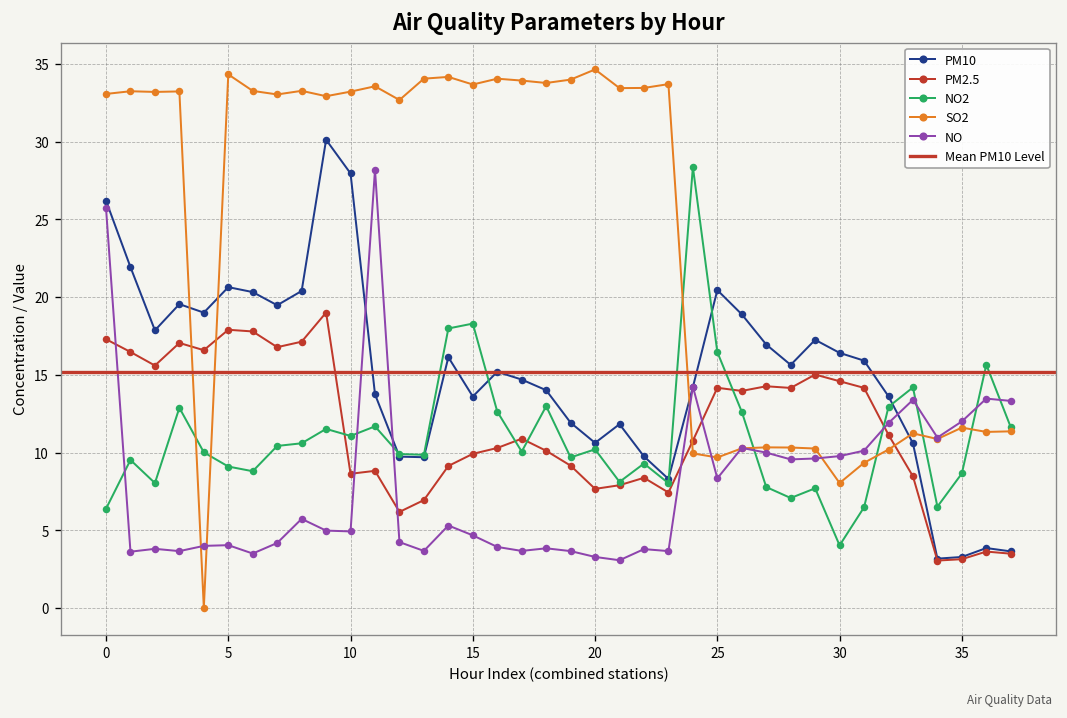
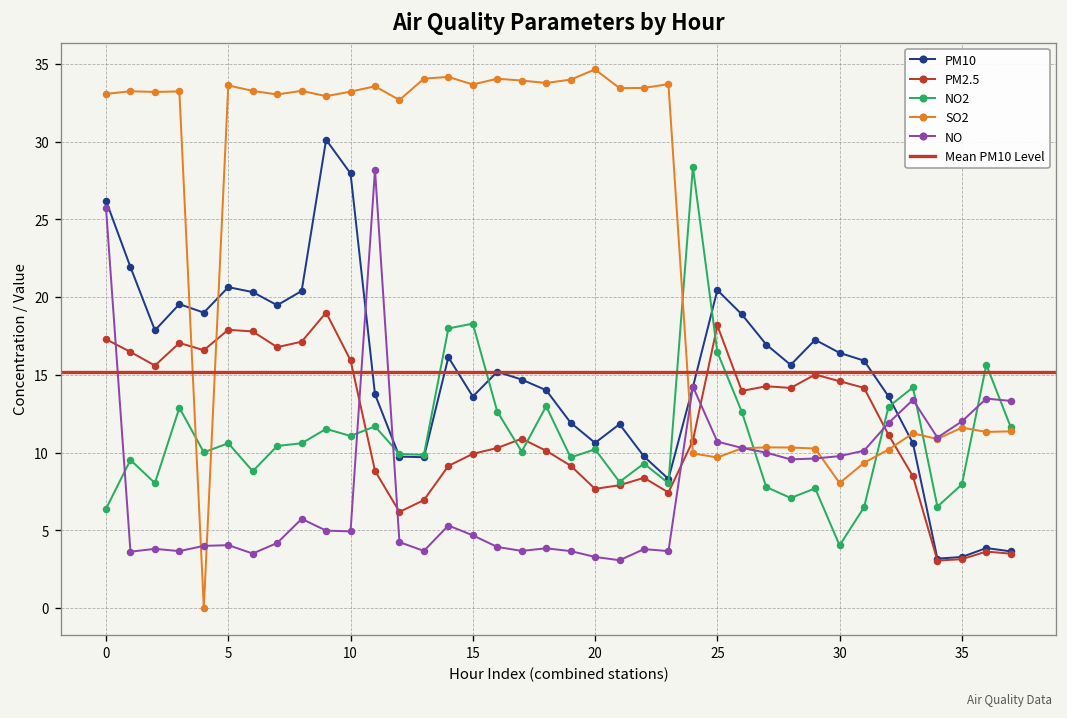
NO2, 5: 9.1 -> 10.6
SO2, 5: 34.3 -> 33.6
PM2.5, 10: 8.6 -> 15.9
PM2.5, 25: 14.2 -> 18.2
NO, 25: 8.3 -> 10.7
NO2, 35: 8.7 -> 7.9
